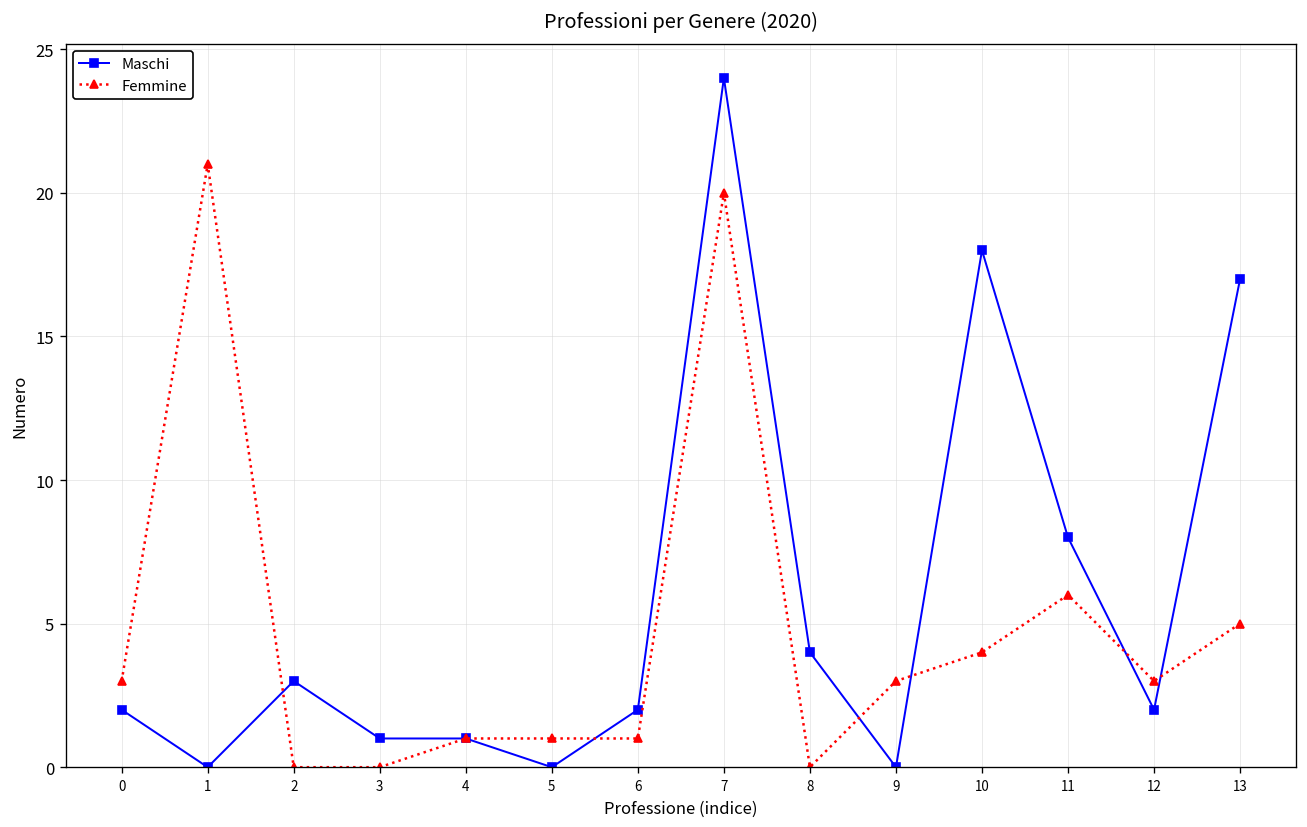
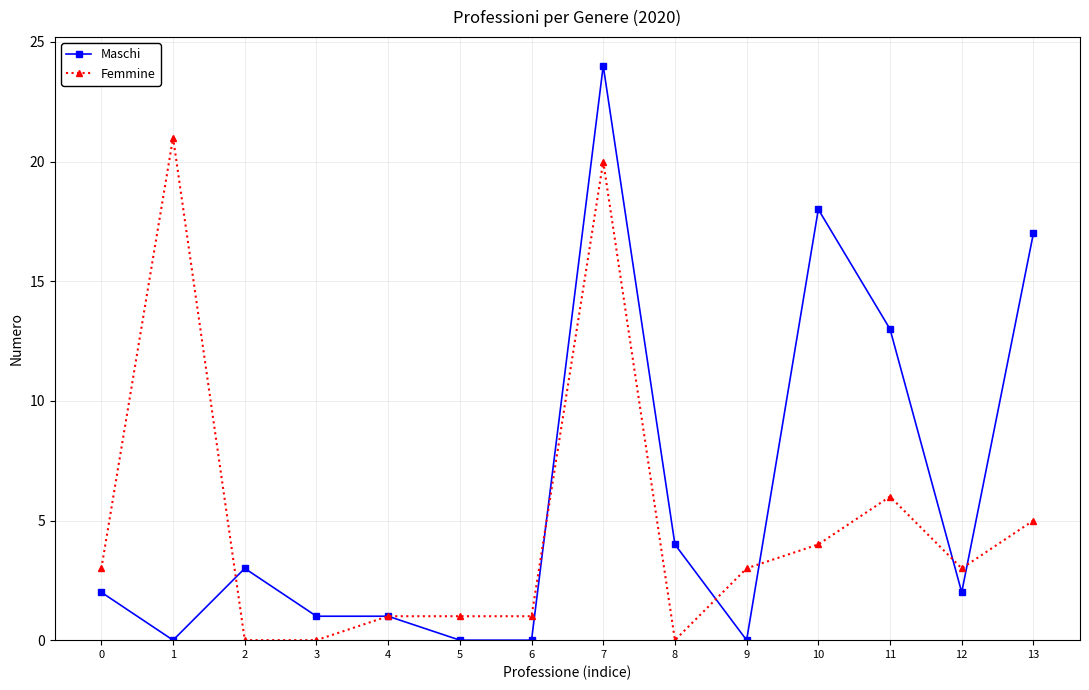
Maschi, 6: 2 -> 0
Maschi, 11: 8 -> 13
